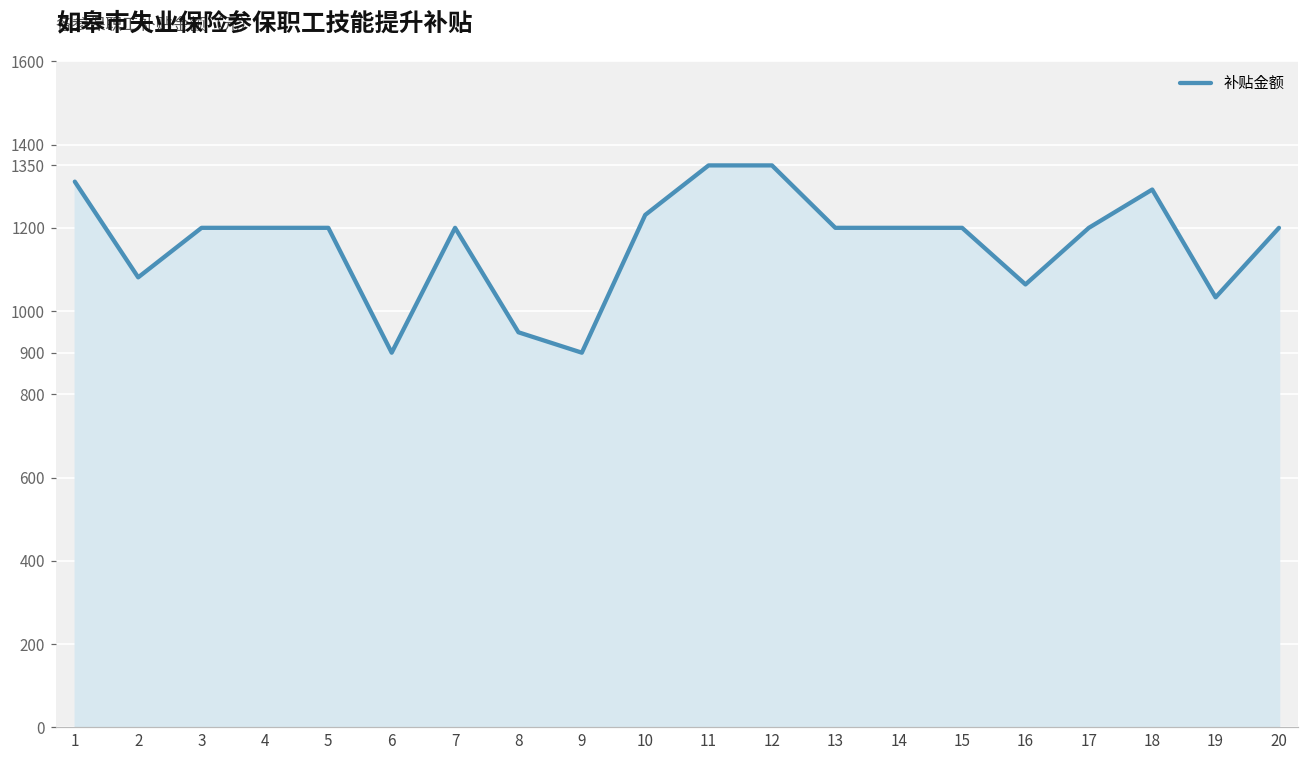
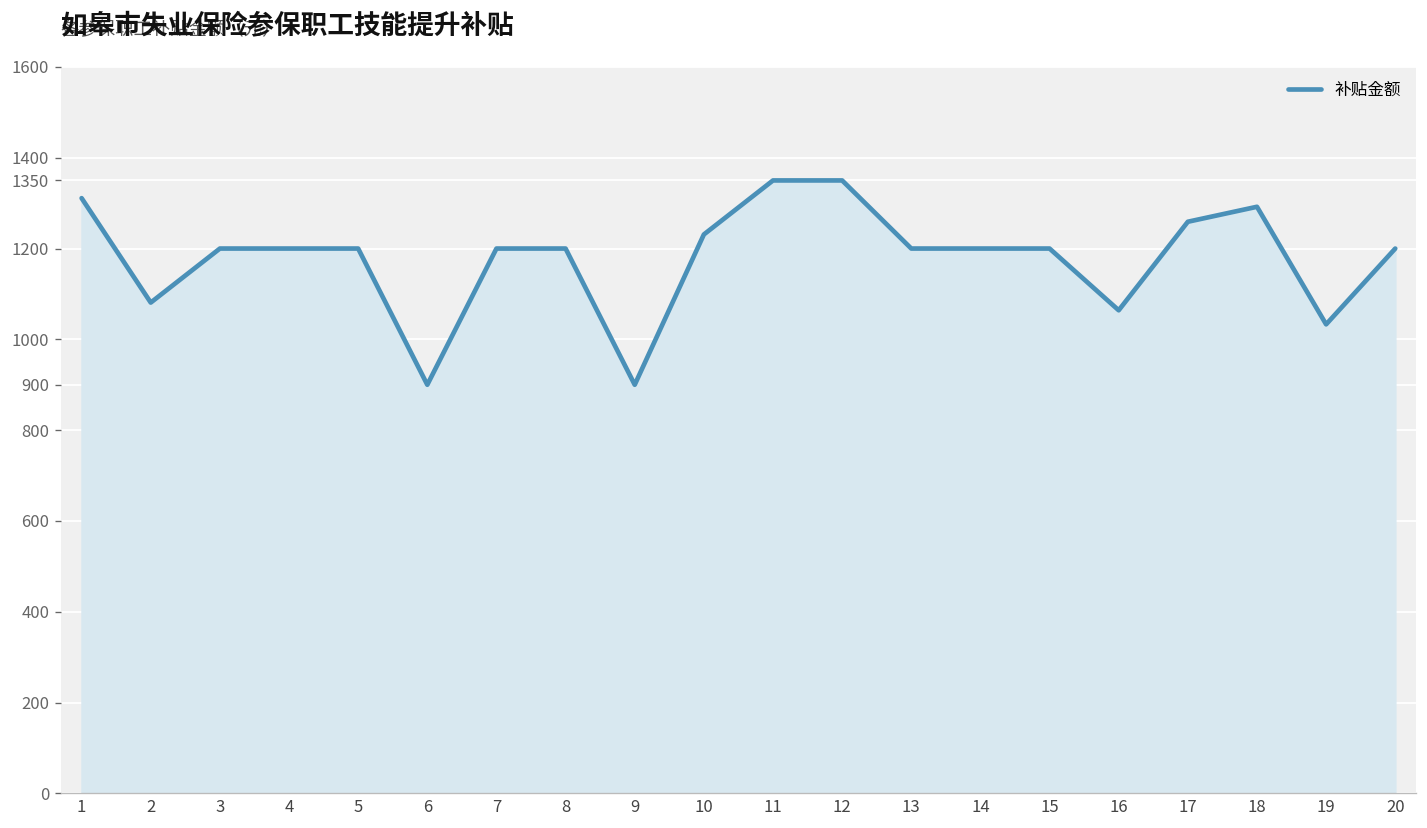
8: 950 -> 1200
17: 1200 -> 1260
